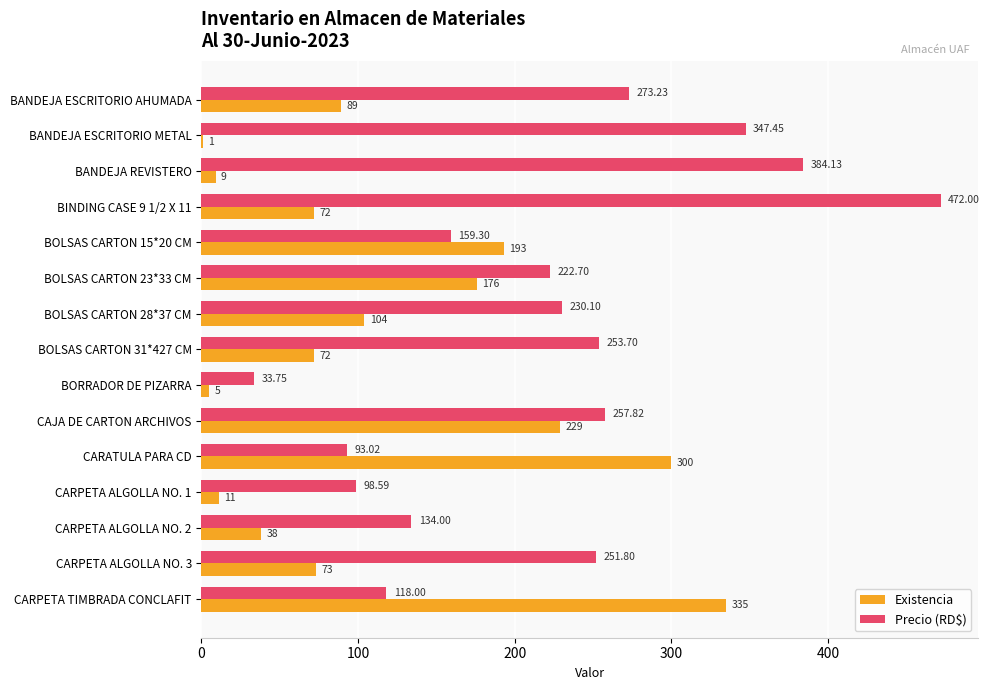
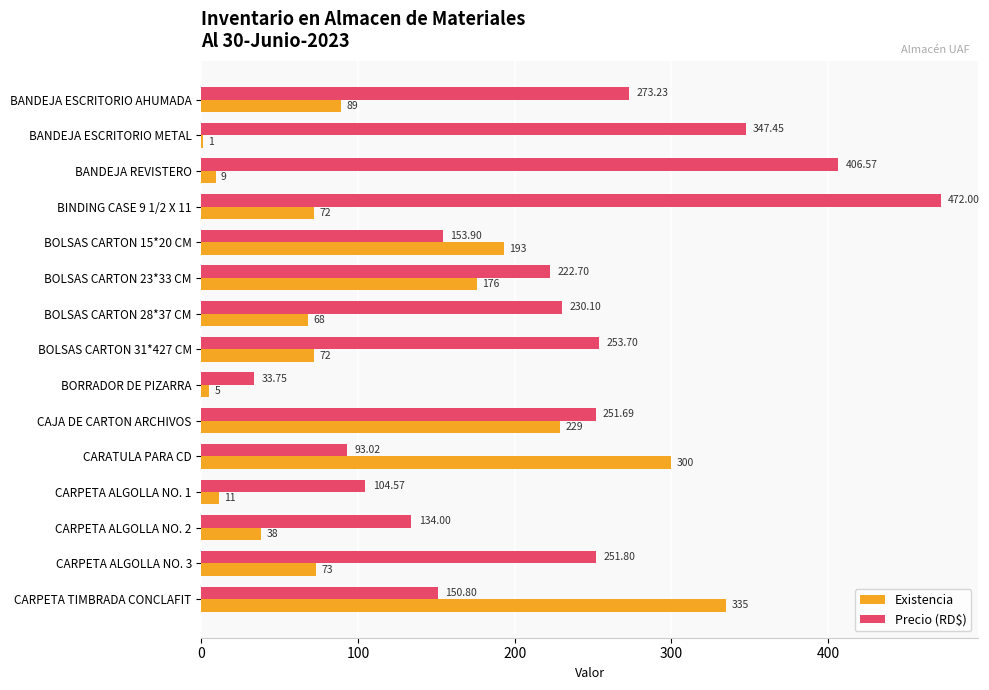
Precio (RD$), BANDEJA REVISTERO: 384.13 -> 406.57
Precio (RD$), BOLSAS CARTON 15*20 CM: 159.30 -> 153.90
Existencia, BOLSAS CARTON 28*37 CM: 104 -> 68
Precio (RD$), CAJA DE CARTON ARCHIVOS: 257.82 -> 251.69
Precio (RD$), CARPETA ALGOLLA NO. 1: 98.59 -> 104.57
Precio (RD$), CARPETA TIMBRADA CONCLAFIT: 118.00 -> 150.80
